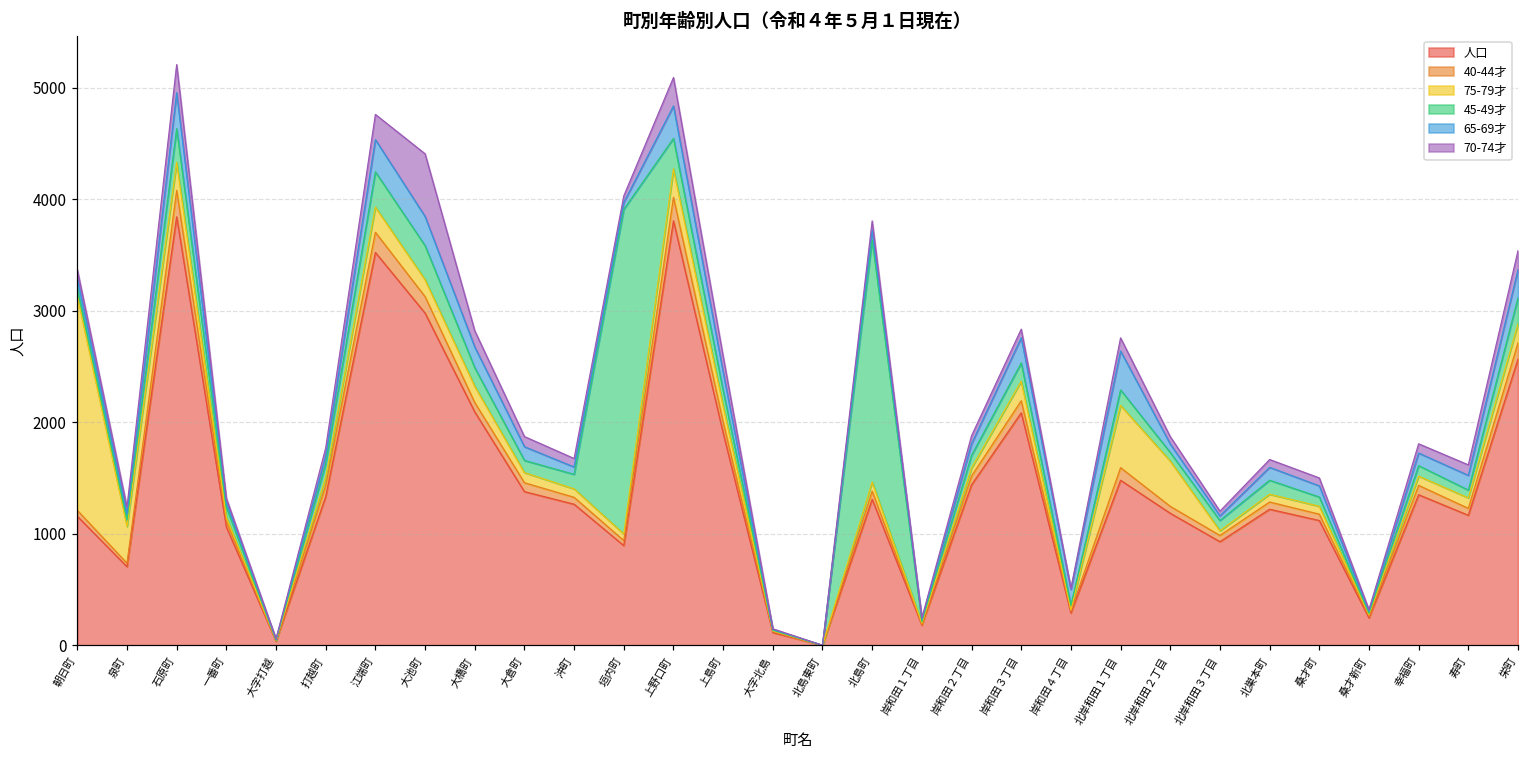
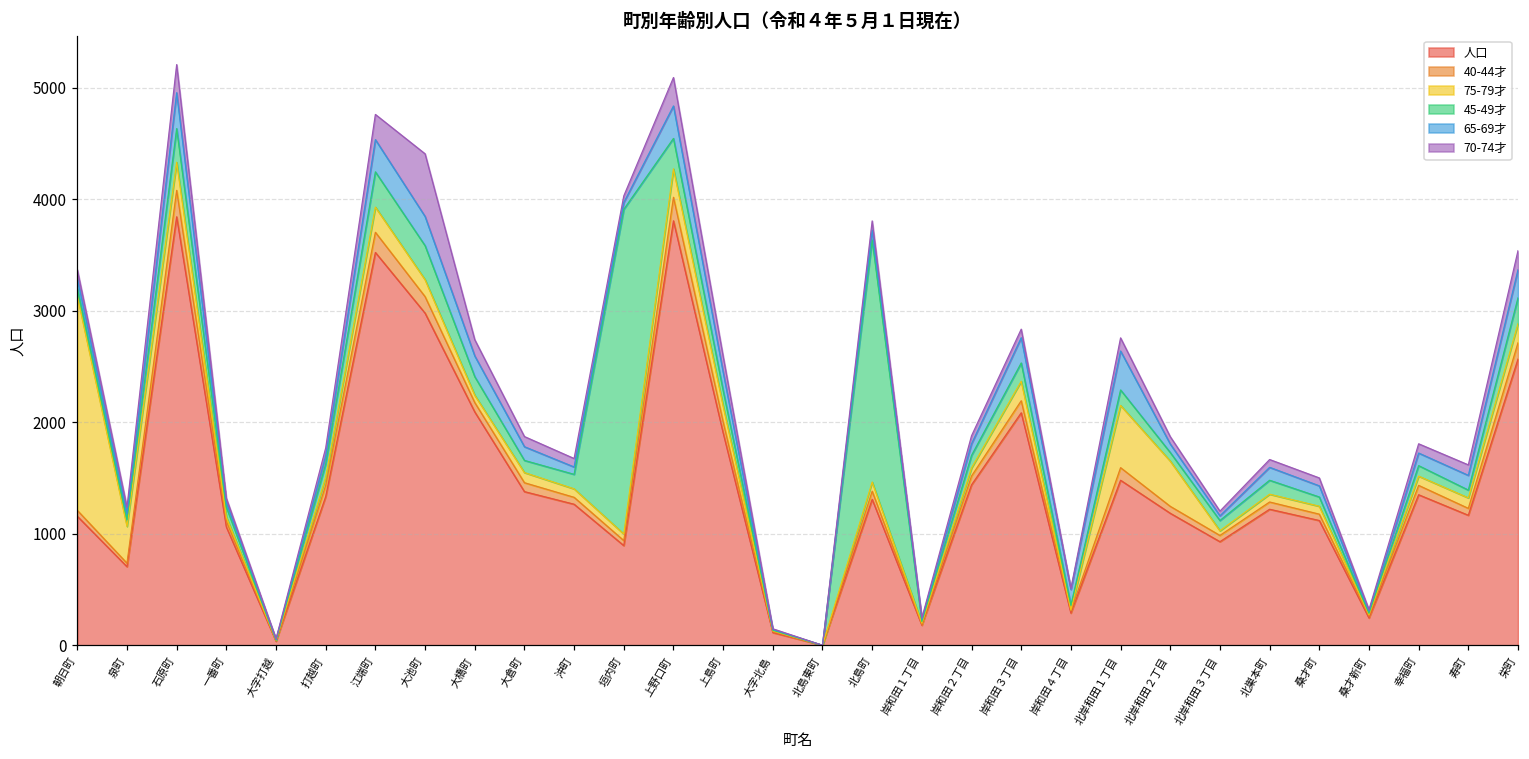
75-79才, 大橋町: 150 -> 70
